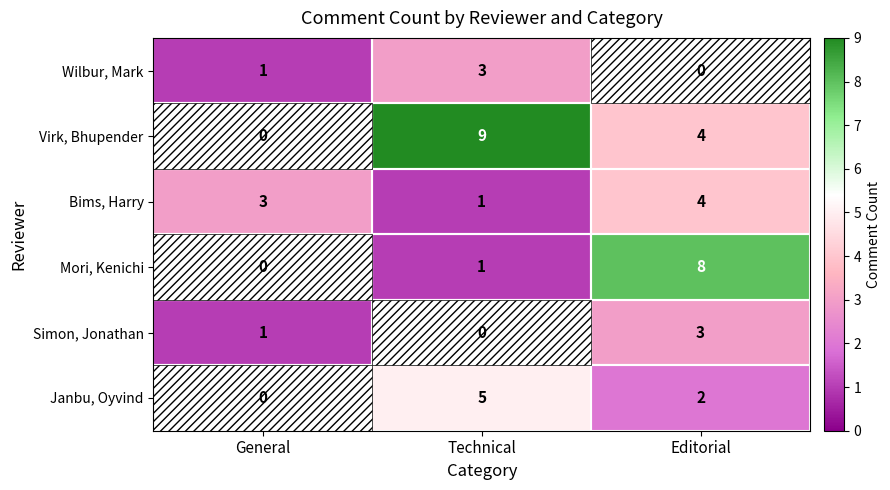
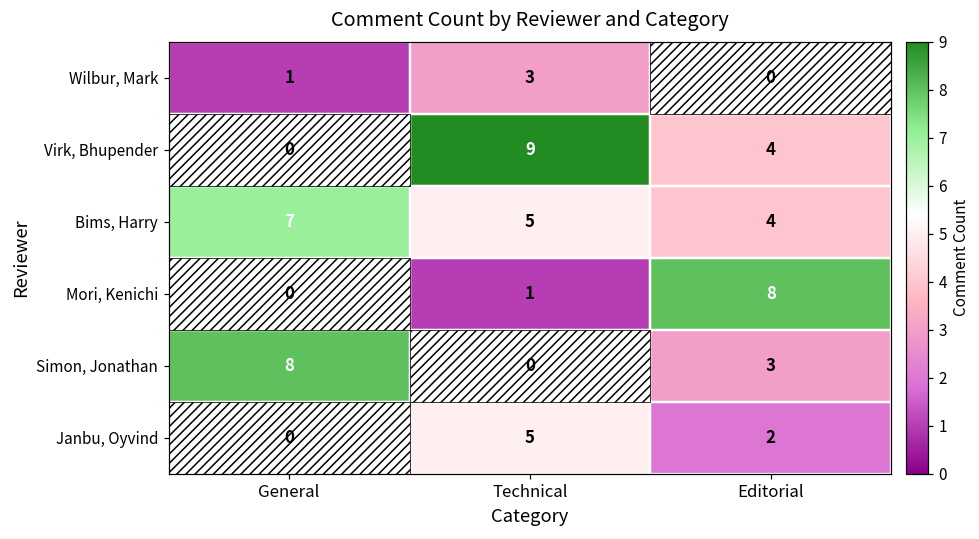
Bims, Harry, General: 3 -> 7
Bims, Harry, Technical: 1 -> 5
Simon, Jonathan, General: 1 -> 8
